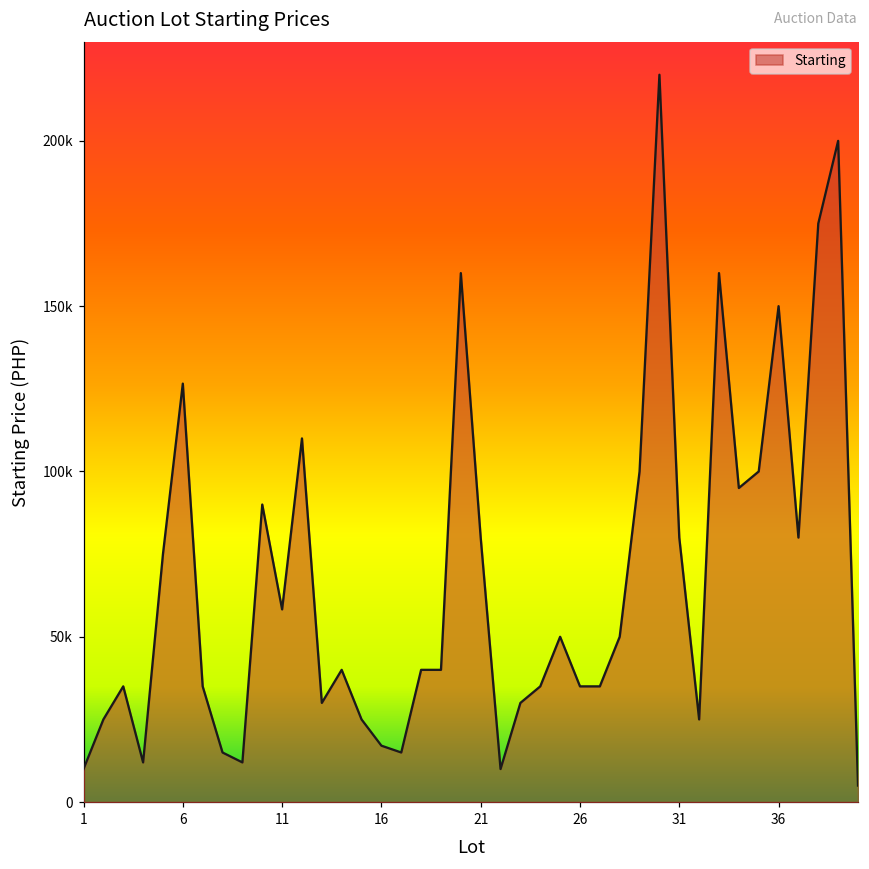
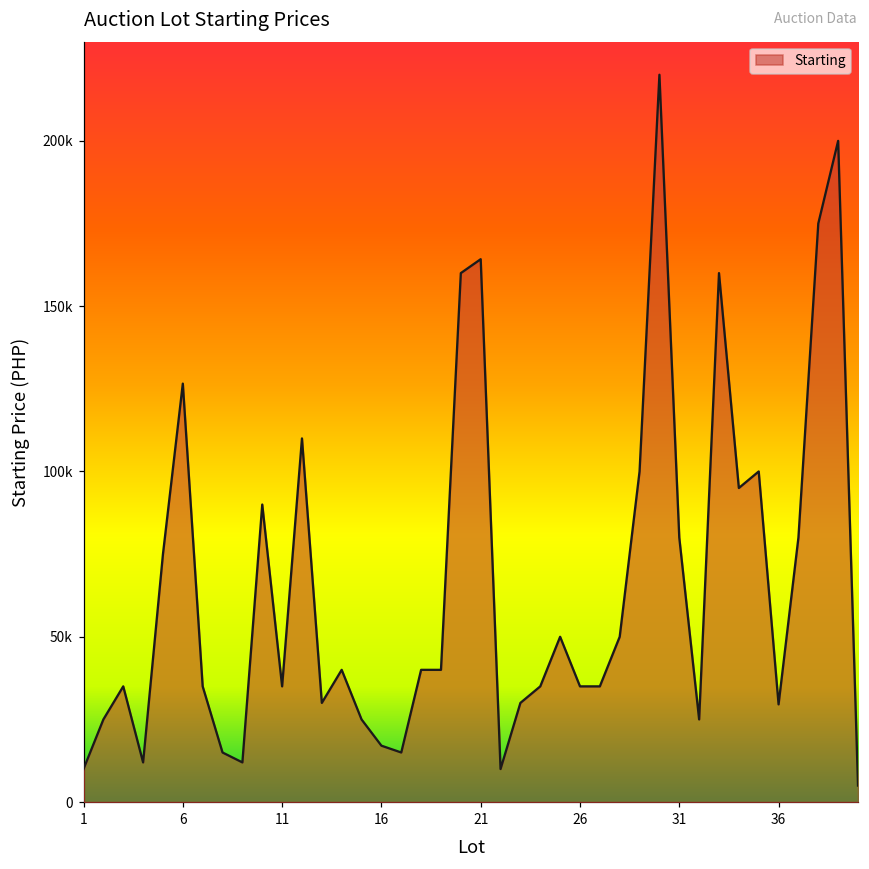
11: 58000 -> 35000
21: 80000 -> 164000
36: 150000 -> 30000
